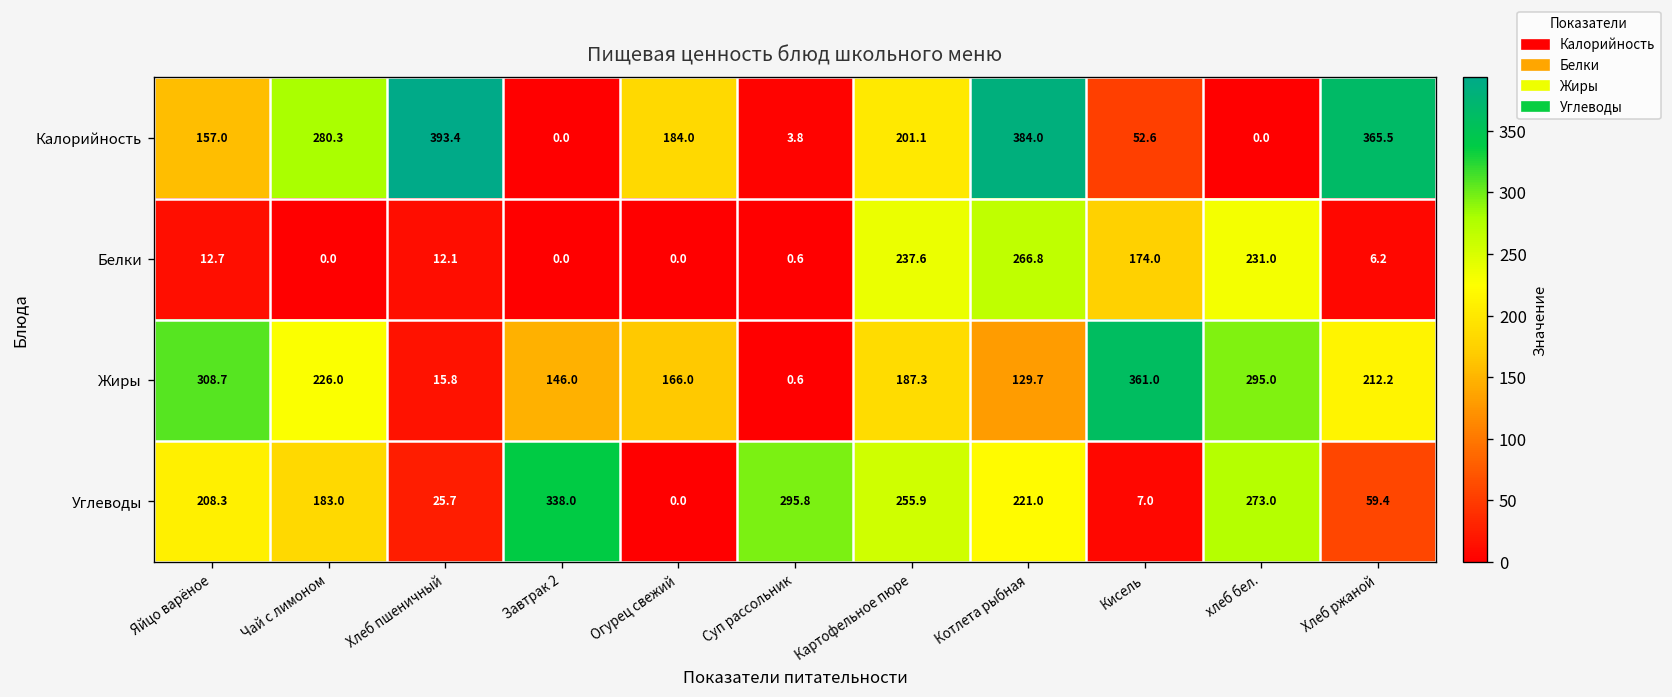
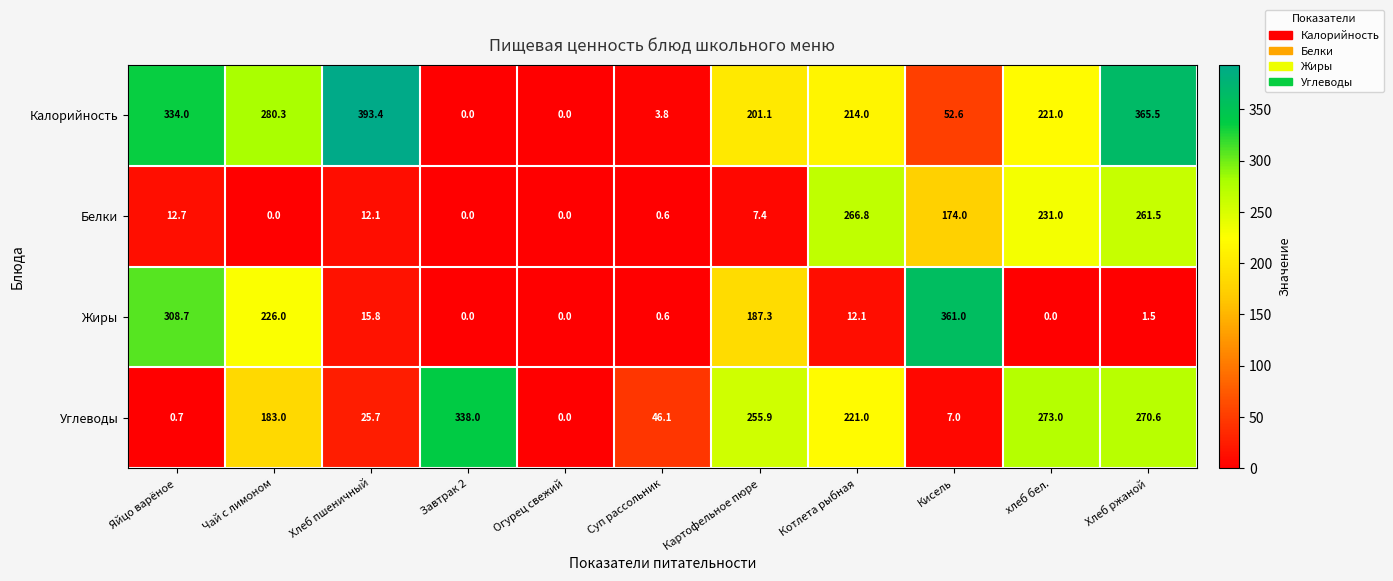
Калорийность, Яйцо варёное: 157.0 -> 334.0
Калорийность, Огурец свежий: 184.0 -> 0.0
Калорийность, Котлета рыбная: 384.0 -> 214.0
Калорийность, хлеб бел.: 0.0 -> 221.0
Белки, Картофельное пюре: 237.6 -> 7.4
Белки, Хлеб ржаной: 6.2 -> 261.5
Жиры, Завтрак 2: 146.0 -> 0.0
Жиры, Огурец свежий: 166.0 -> 0.0
Жиры, Котлета рыбная: 129.7 -> 12.1
Жиры, хлеб бел.: 295.0 -> 0.0
Жиры, Хлеб ржаной: 212.2 -> 1.5
Углеводы, Яйцо варёное: 208.3 -> 0.7
Углеводы, Суп рассольник: 295.8 -> 46.1
Углеводы, Хлеб ржаной: 59.4 -> 270.6
